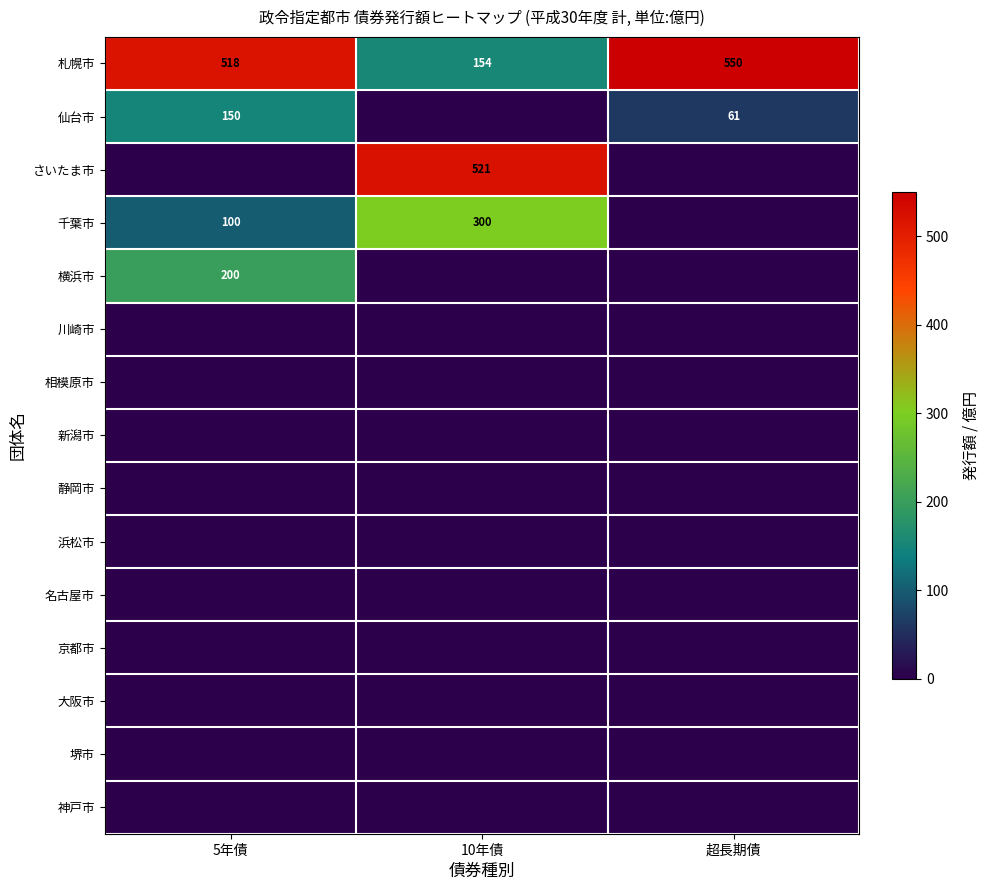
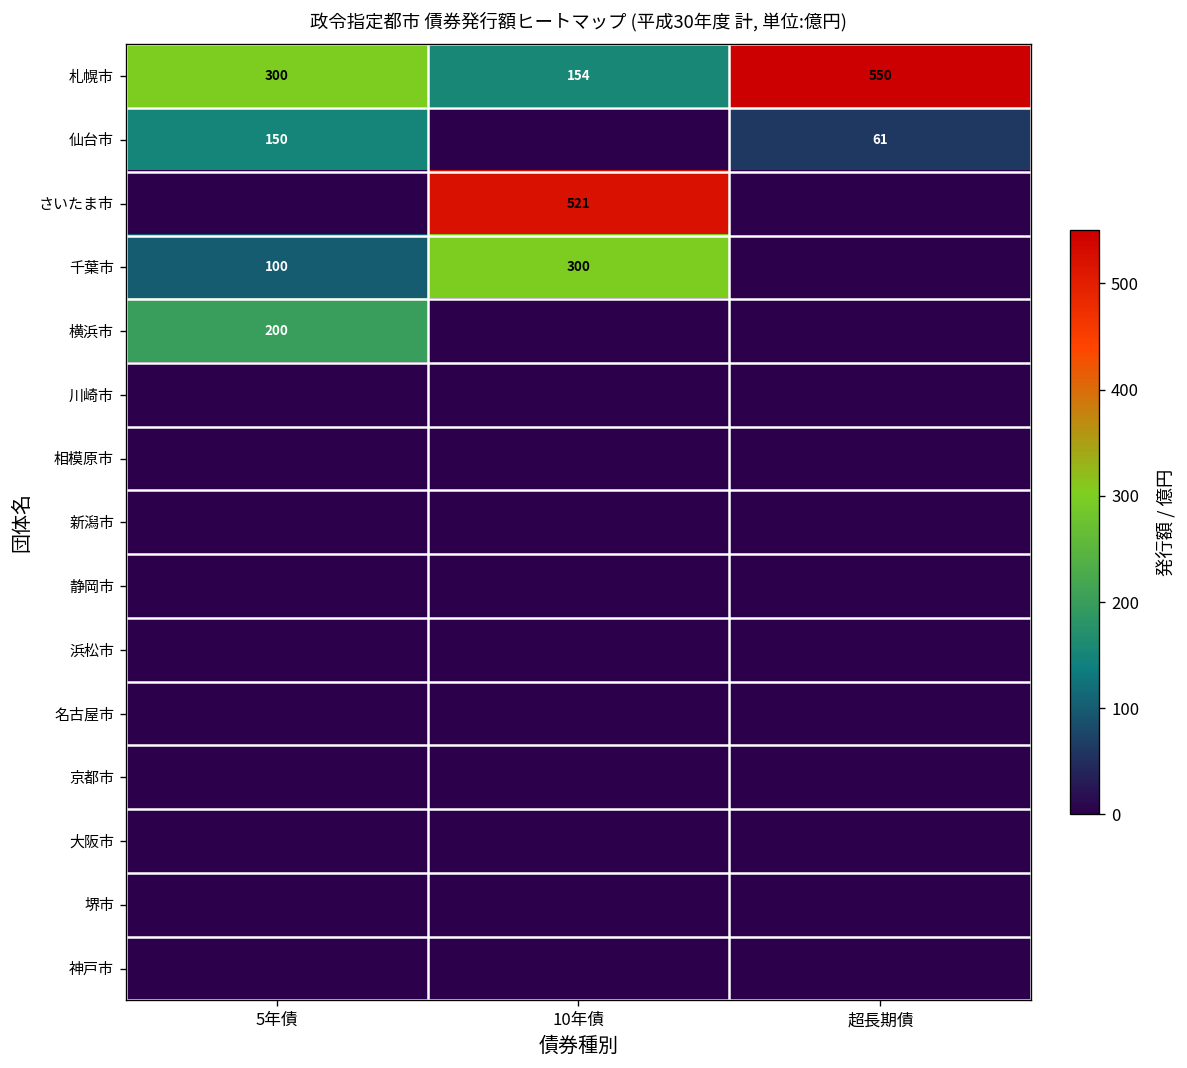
札幌市, 5年債: 518 -> 300
